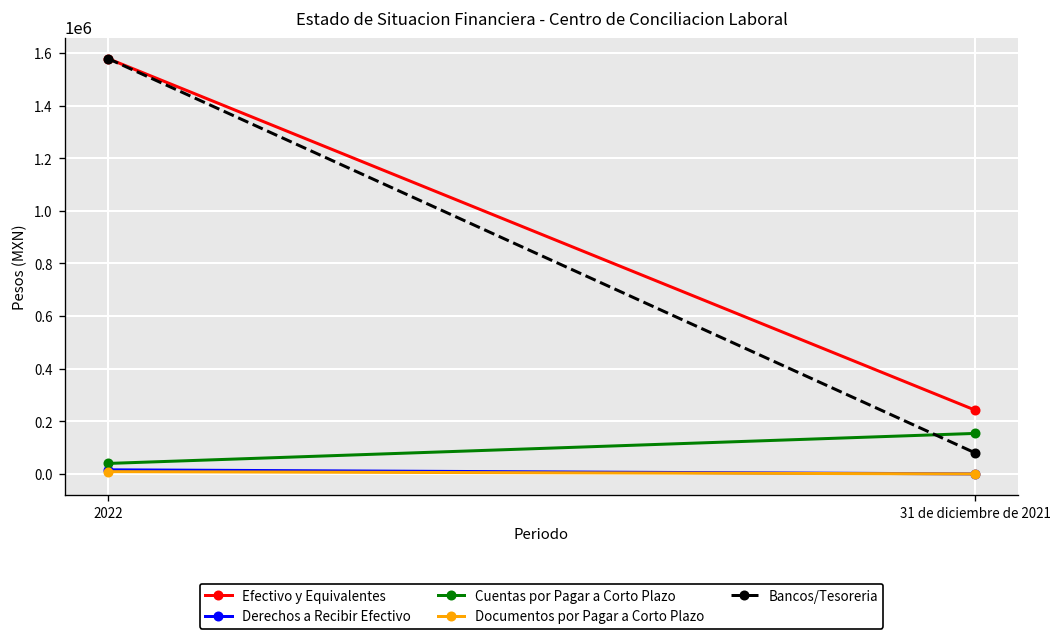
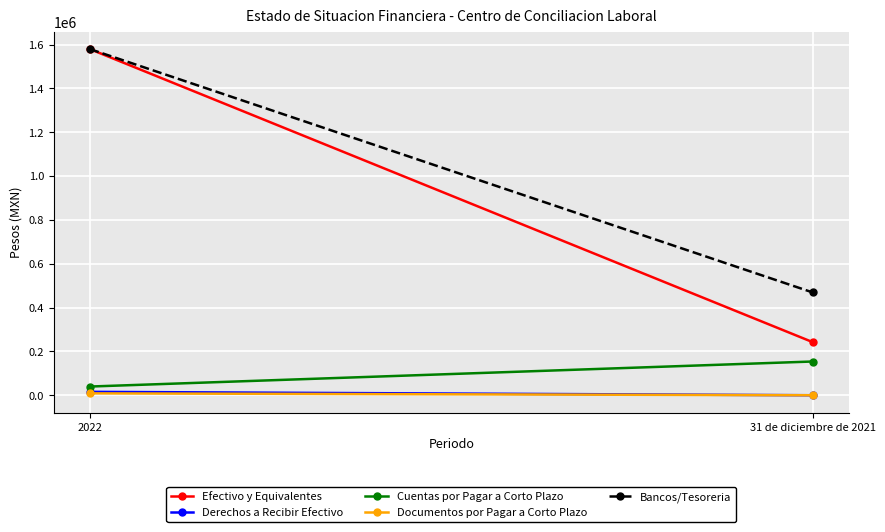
Bancos/Tesoreria, 31 de diciembre de 2021: 80000 -> 470000
